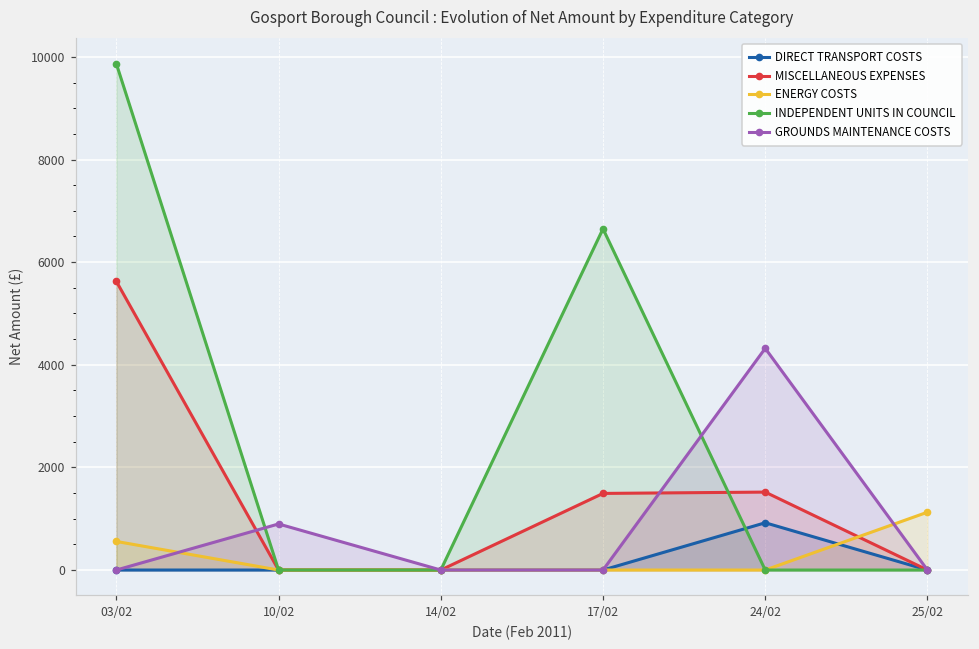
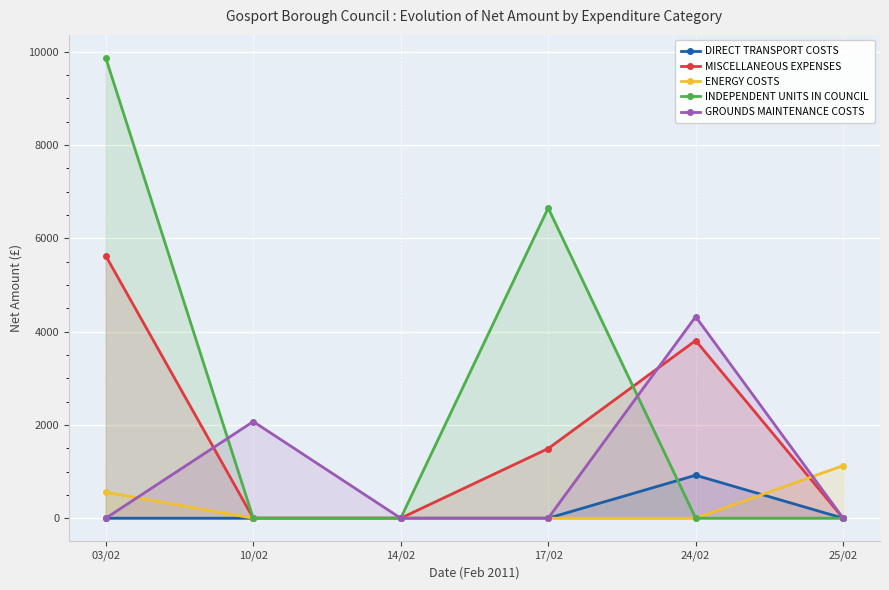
GROUNDS MAINTENANCE COSTS, 10/02: 900 -> 2100
MISCELLANEOUS EXPENSES, 24/02: 1500 -> 3800
